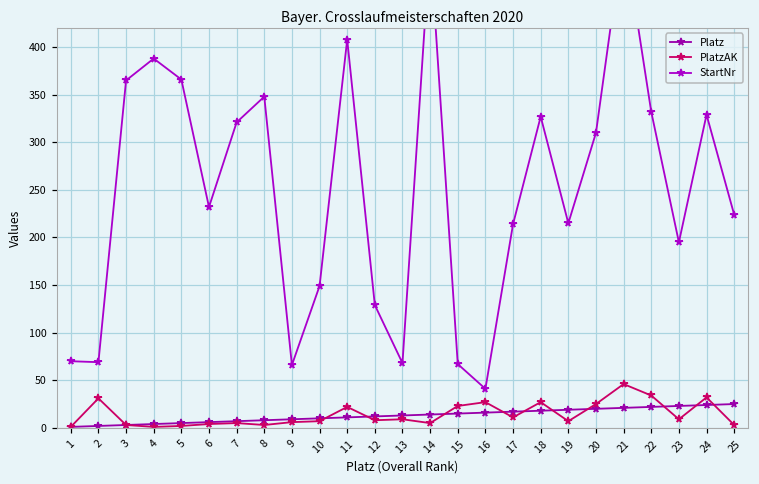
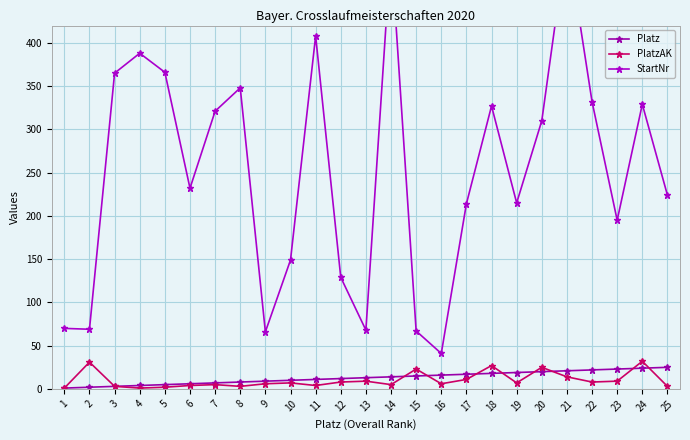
PlatzAK, 11: 20 -> 0
PlatzAK, 16: 30 -> 10
PlatzAK, 21: 50 -> 10
PlatzAK, 22: 30 -> 10
